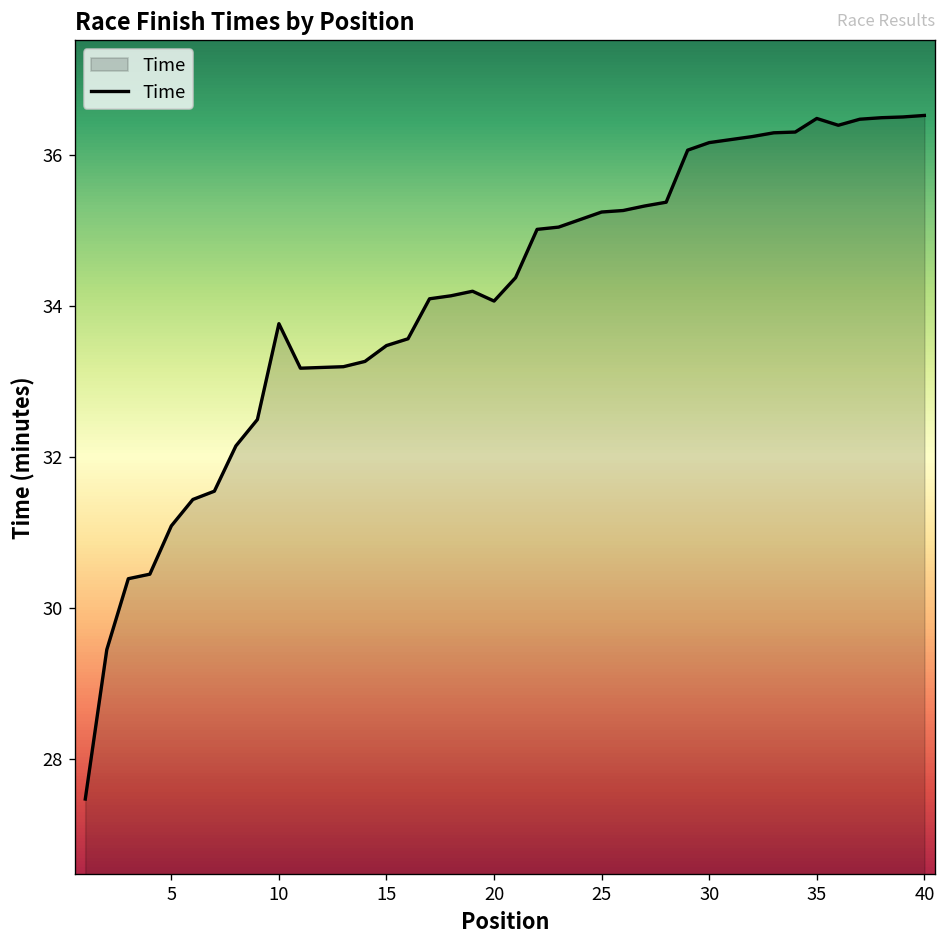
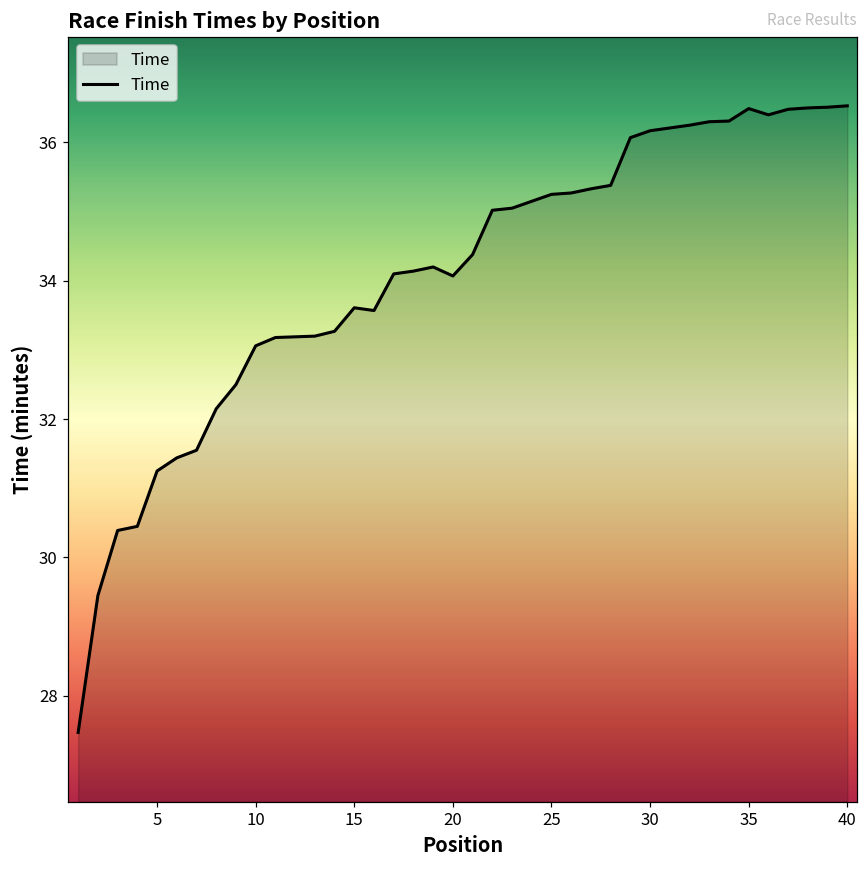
5: 31.1 -> 31.3
10: 33.8 -> 33.1
15: 33.5 -> 33.6
